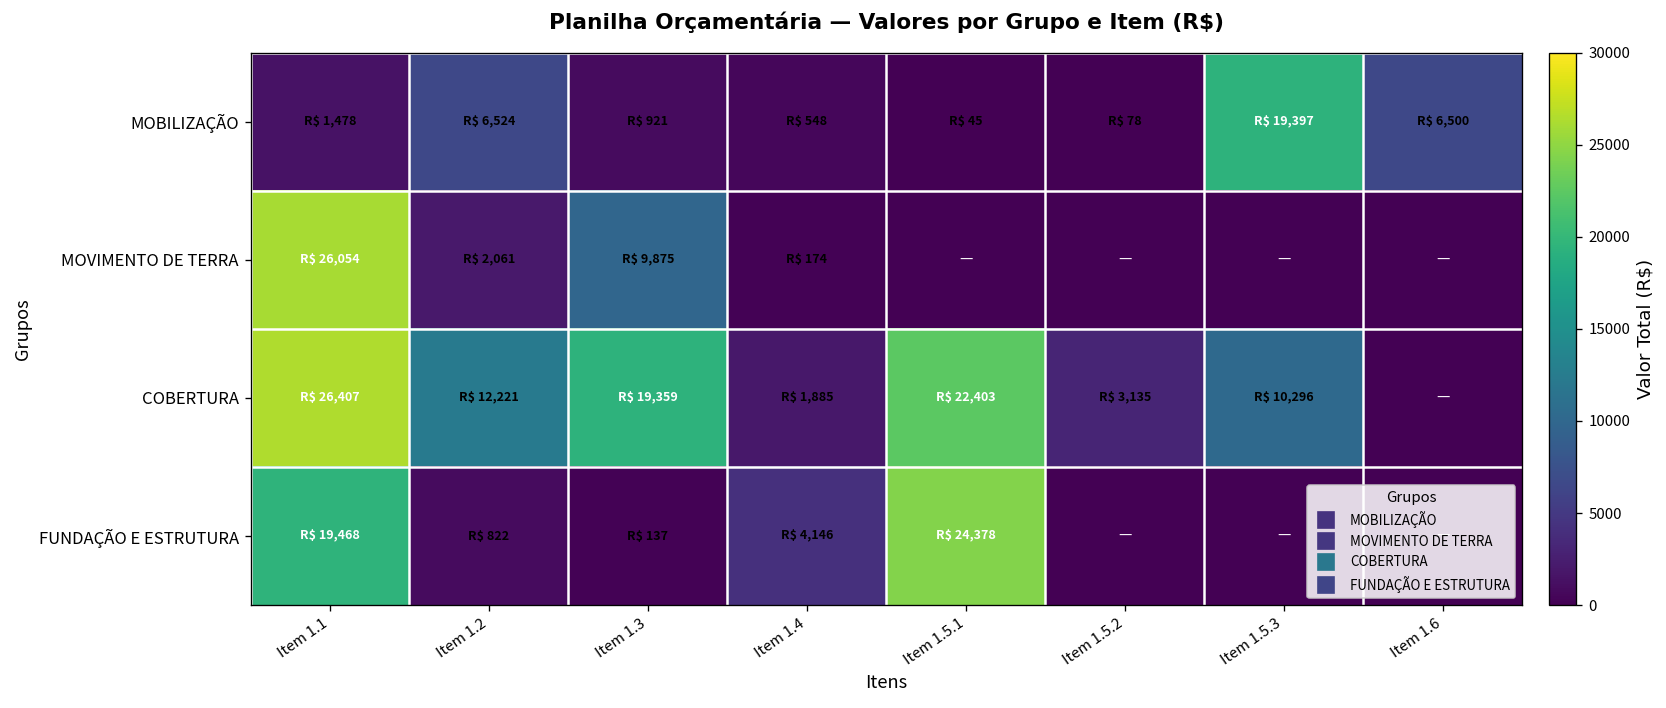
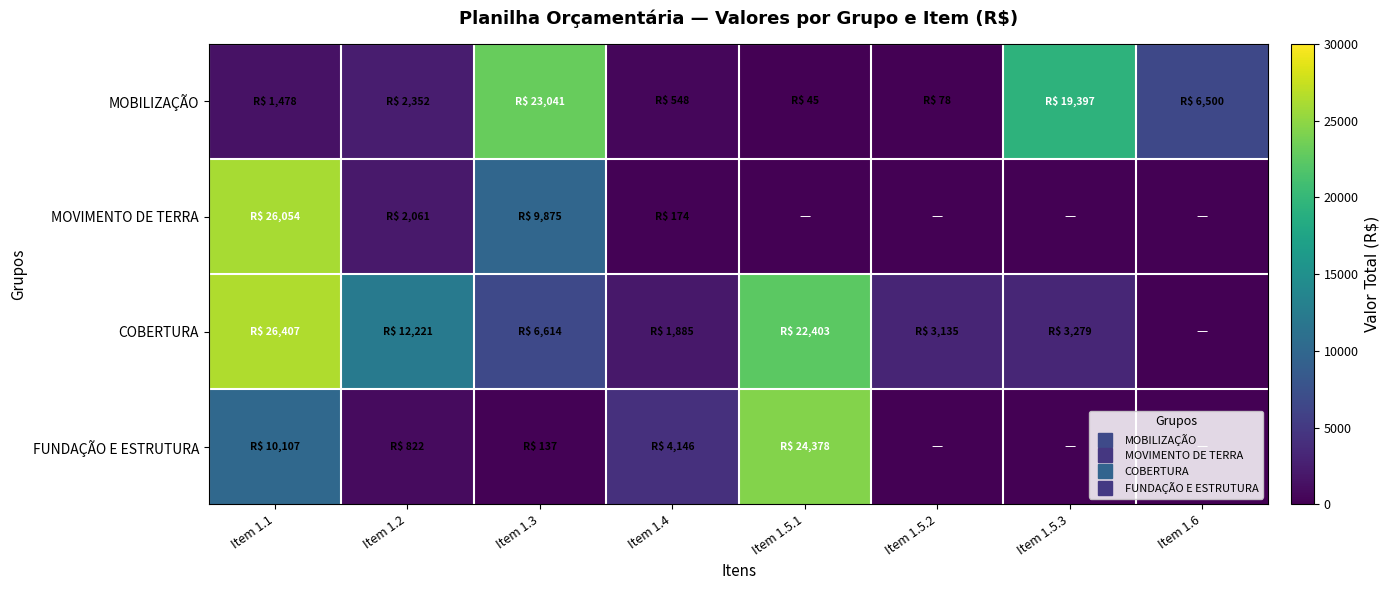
MOBILIZAÇÃO, Item 1.2: 6,524 -> 2,352
MOBILIZAÇÃO, Item 1.3: 921 -> 23,041
COBERTURA, Item 1.3: 19,359 -> 6,614
COBERTURA, Item 1.5.3: 10,296 -> 3,279
FUNDAÇÃO E ESTRUTURA, Item 1.1: 19,468 -> 10,107
